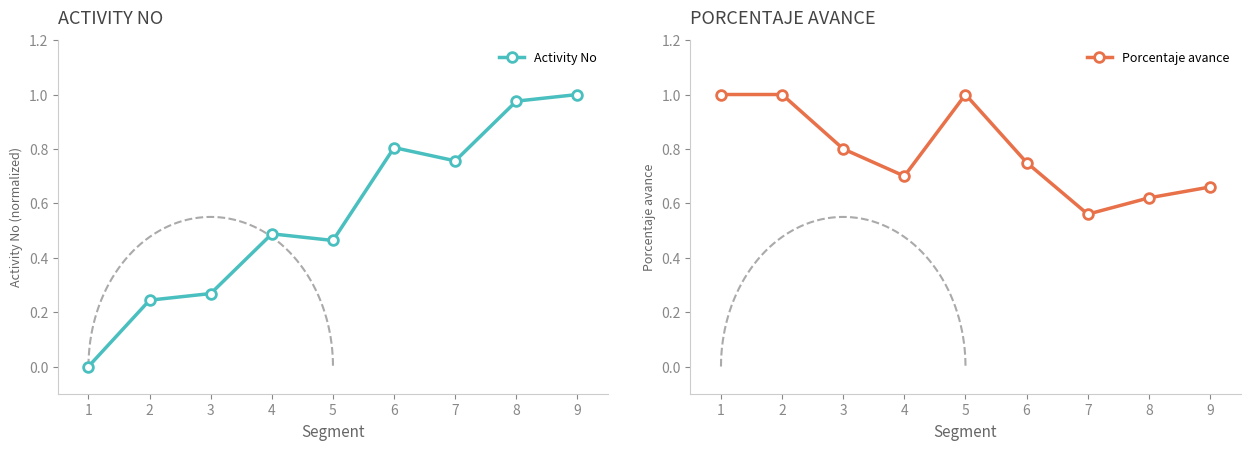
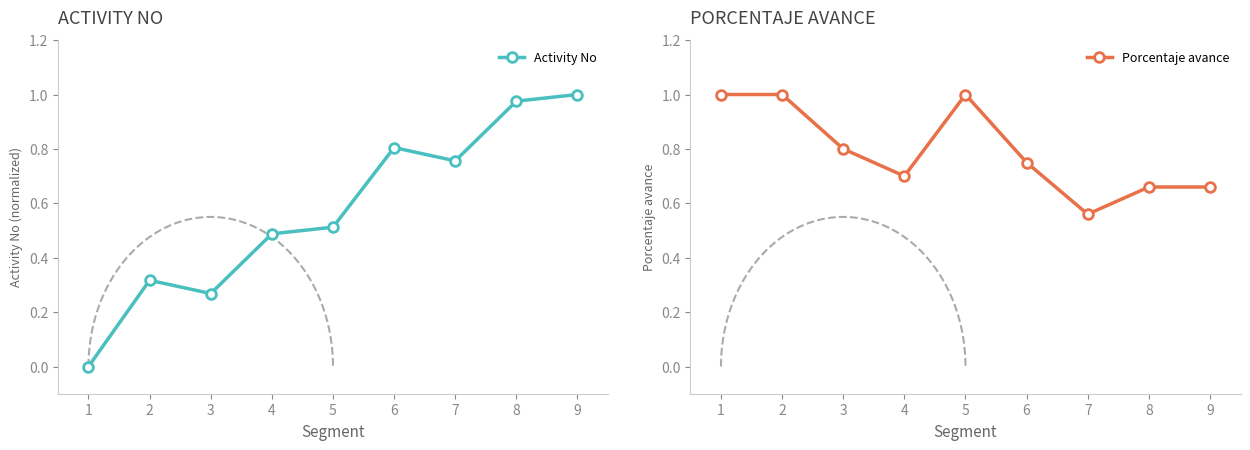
ACTIVITY NO, Activity No, 2: 0.24 -> 0.32
ACTIVITY NO, Activity No, 5: 0.46 -> 0.51
PORCENTAJE AVANCE, Porcentaje avance, 8: 0.62 -> 0.66
